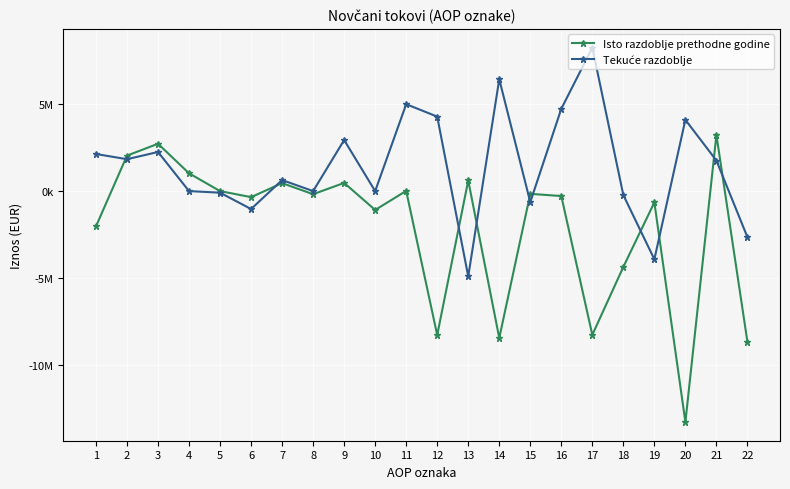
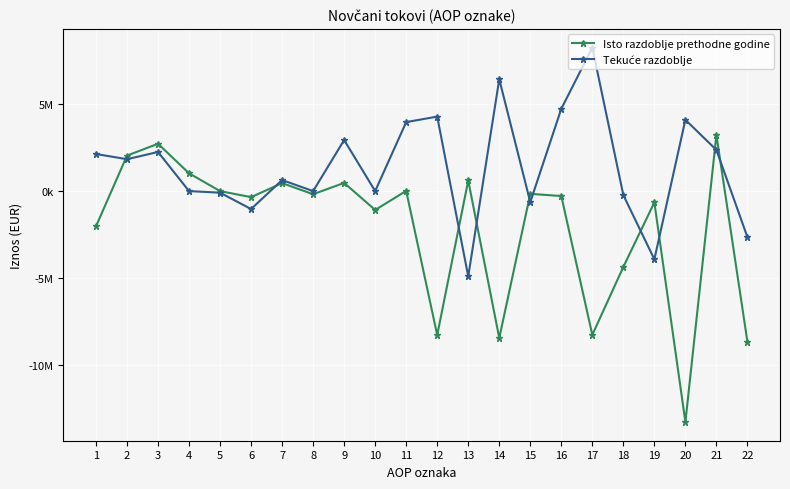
Tekuće razdoblje, 11: 5000000 -> 4000000
Tekuće razdoblje, 21: 1800000 -> 2400000
